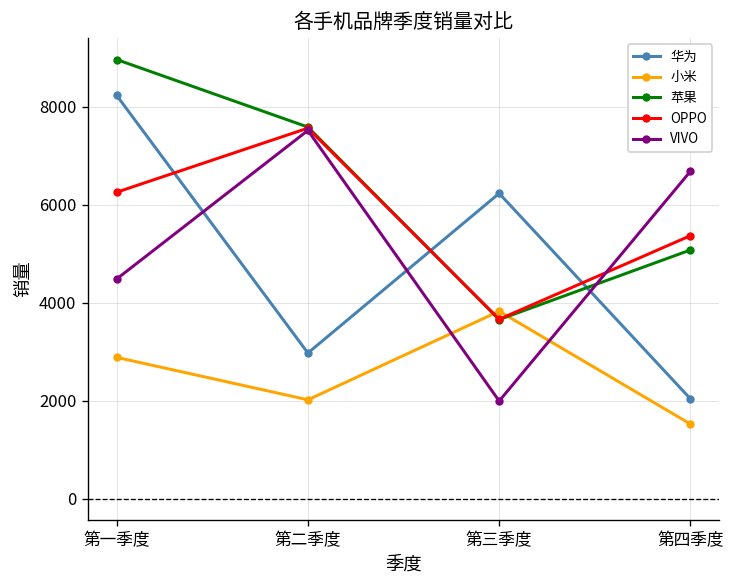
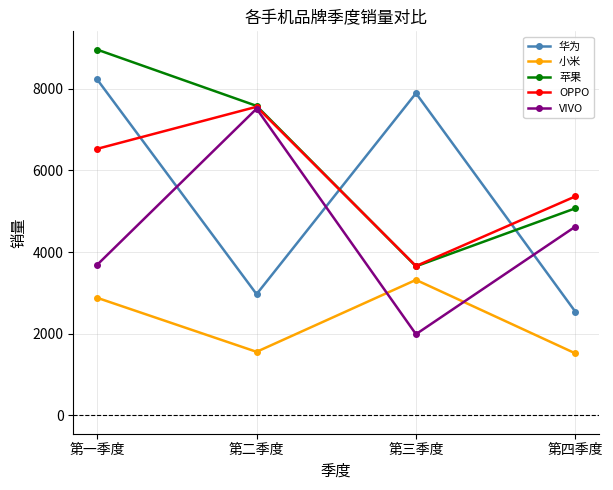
OPPO, 第一季度: 6300 -> 6500
VIVO, 第一季度: 4500 -> 3700
小米, 第二季度: 2000 -> 1600
华为, 第三季度: 6200 -> 7900
小米, 第三季度: 3800 -> 3300
华为, 第四季度: 2000 -> 2500
VIVO, 第四季度: 6700 -> 4600
